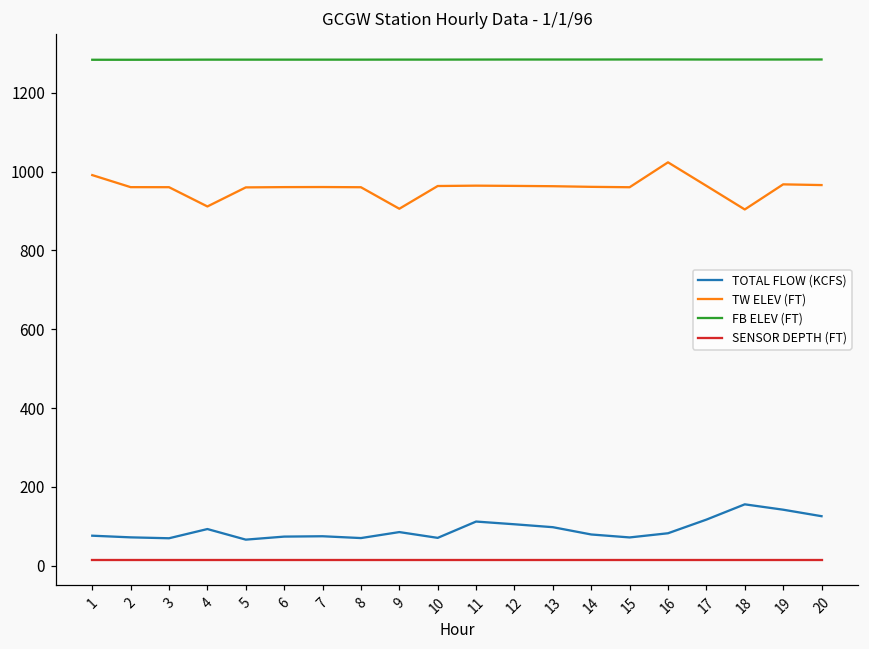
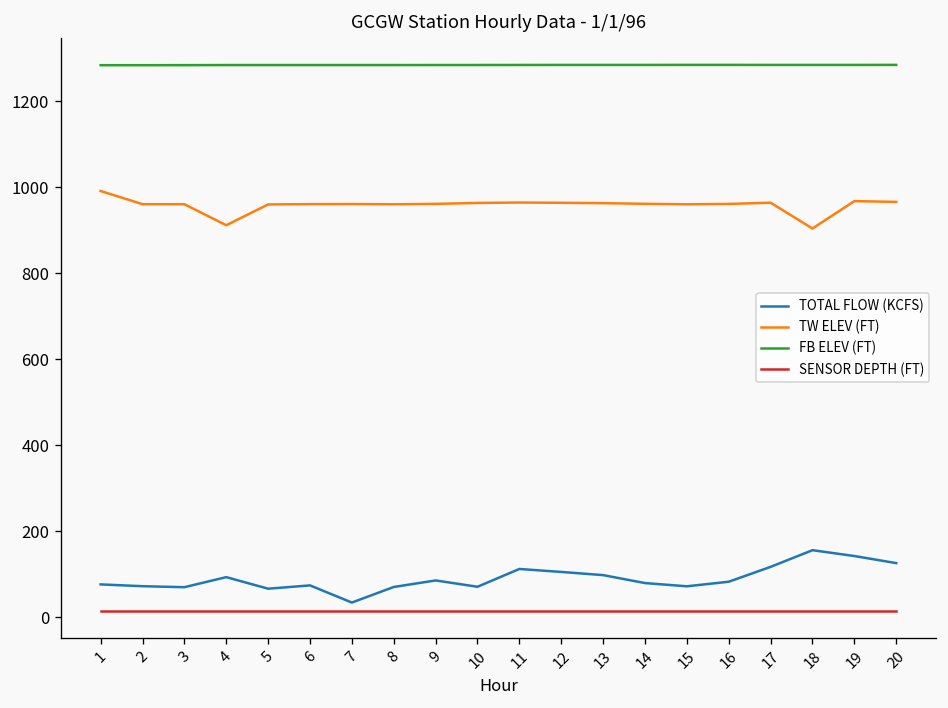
TOTAL FLOW (KCFS), 7: 70 -> 30
TW ELEV (FT), 9: 910 -> 960
TW ELEV (FT), 16: 1020 -> 960
